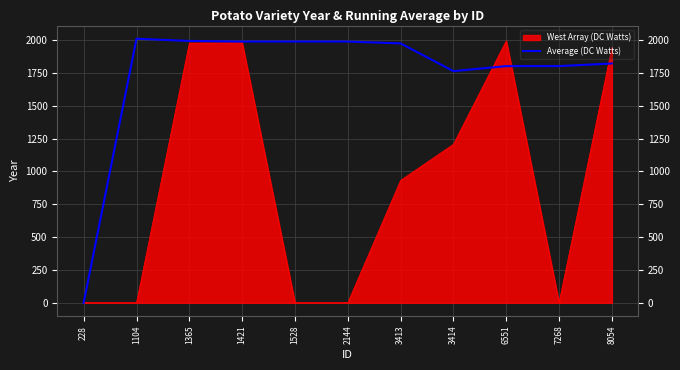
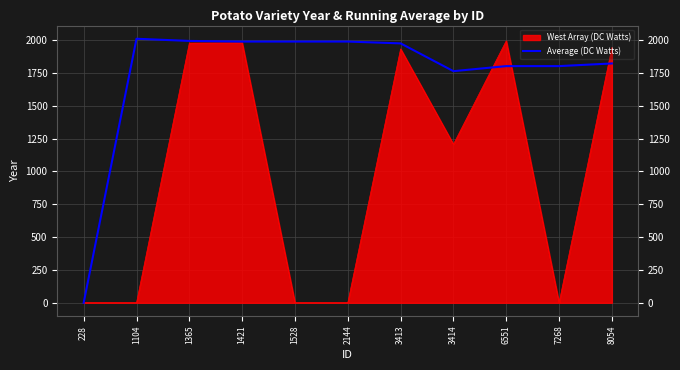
West Array (DC Watts), 3413: 930 -> 1930
